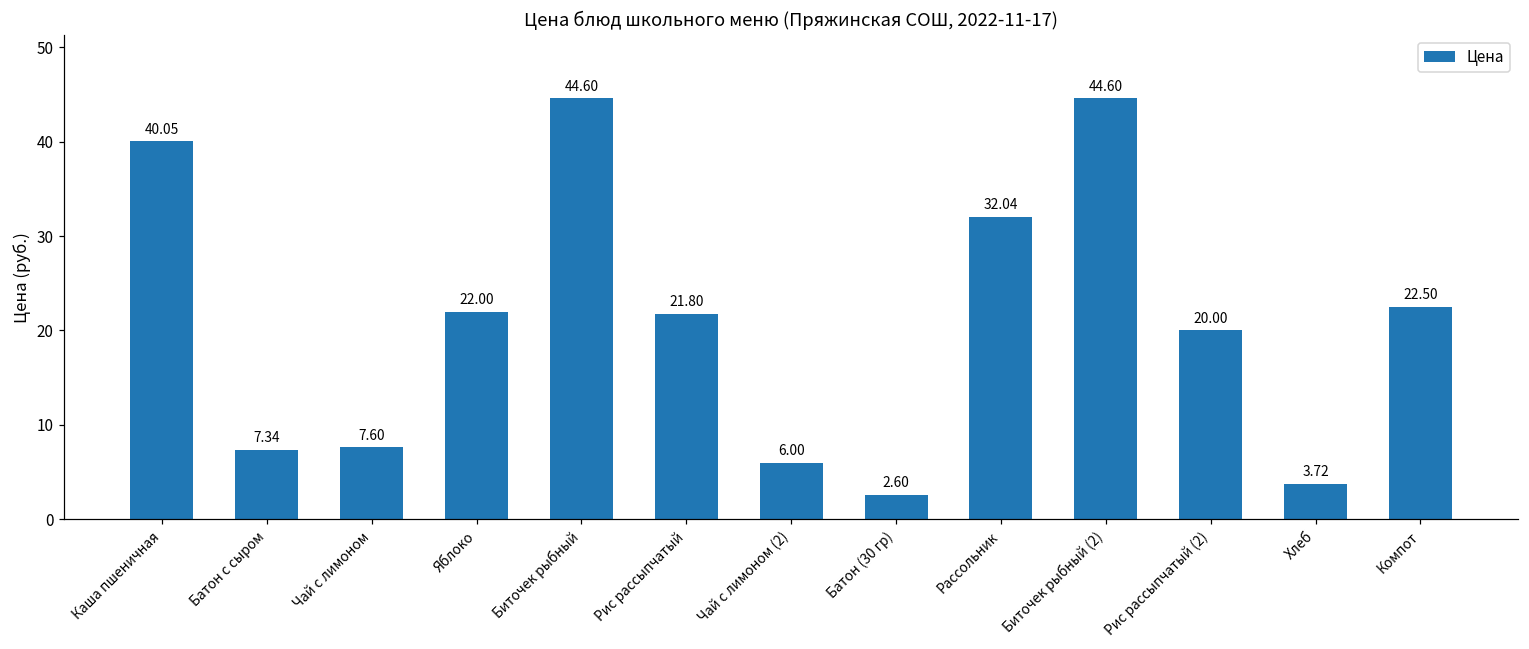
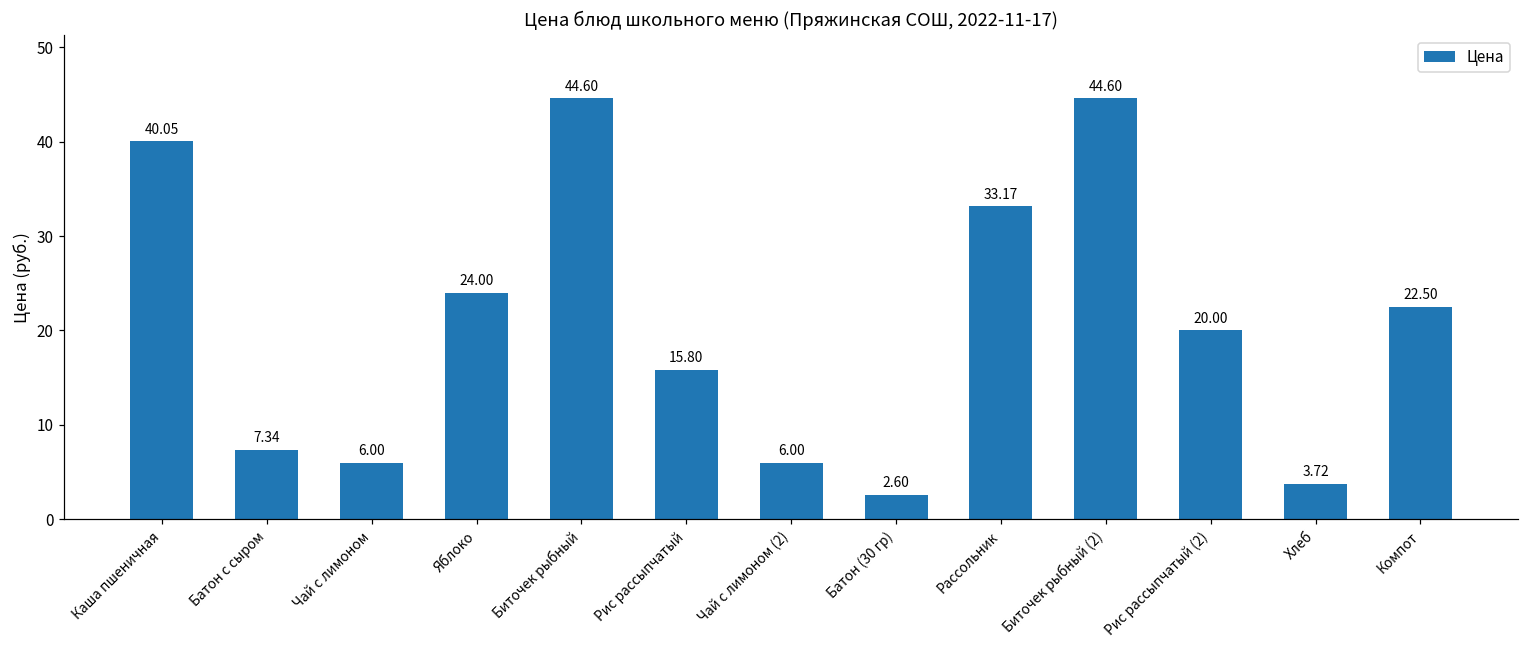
Чай с лимоном: 7.60 -> 6.00
Яблоко: 22.00 -> 24.00
Рис рассыпчатый: 21.80 -> 15.80
Рассольник: 32.04 -> 33.17
